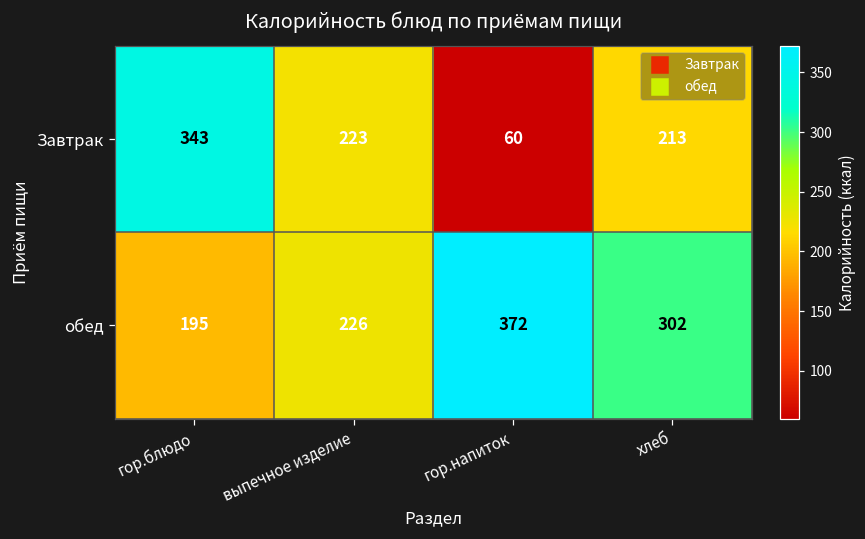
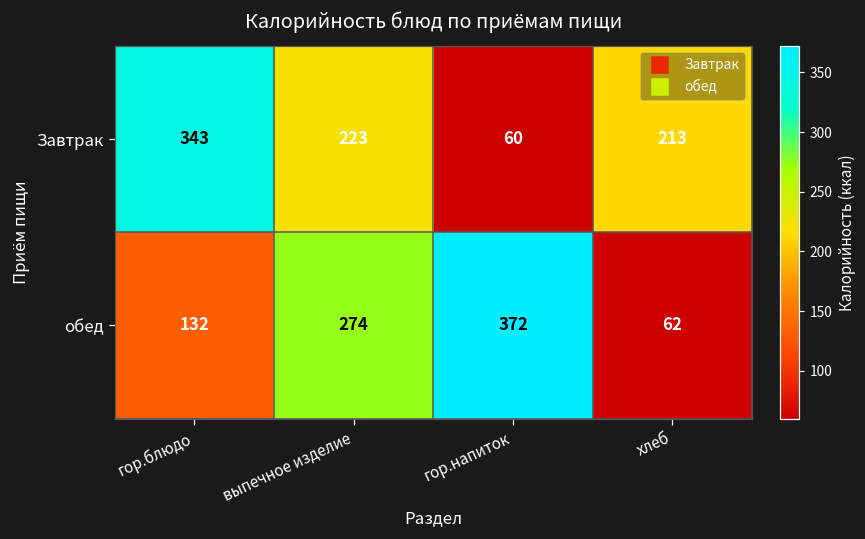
обед, гор.блюдо: 195 -> 132
обед, выпечное изделие: 226 -> 274
обед, хлеб: 302 -> 62
